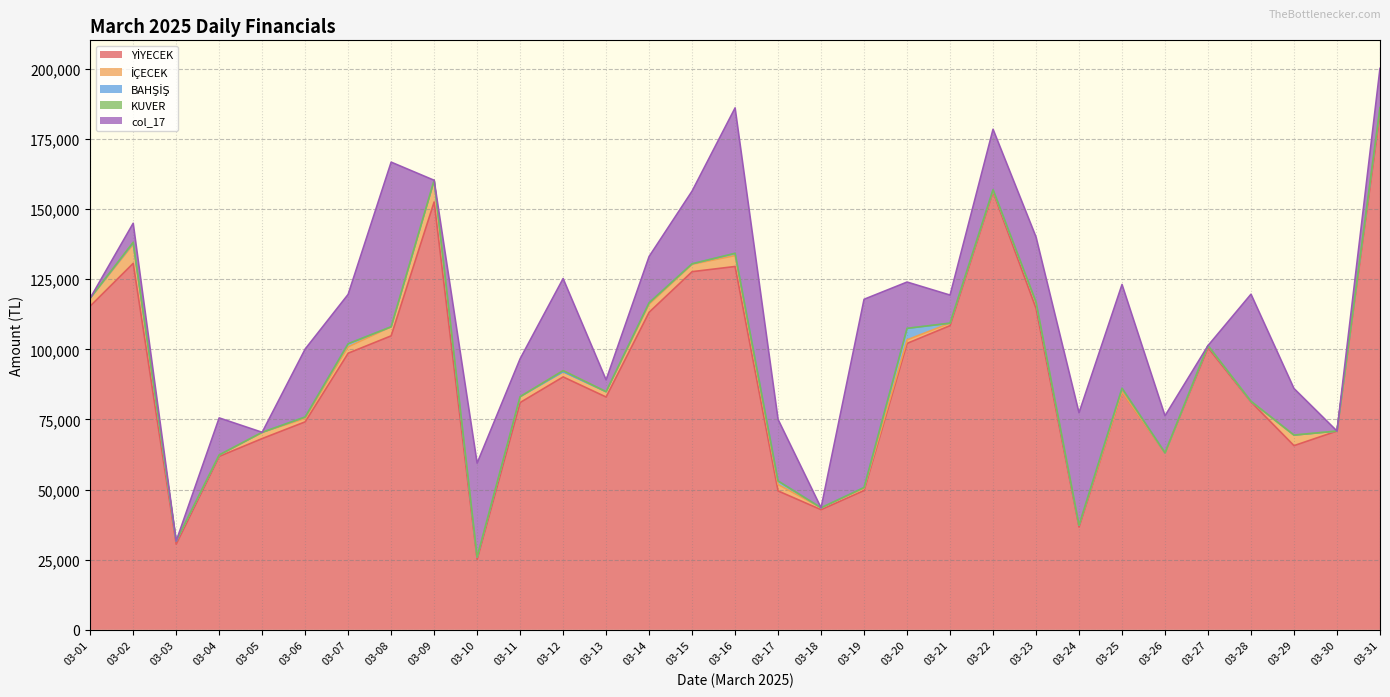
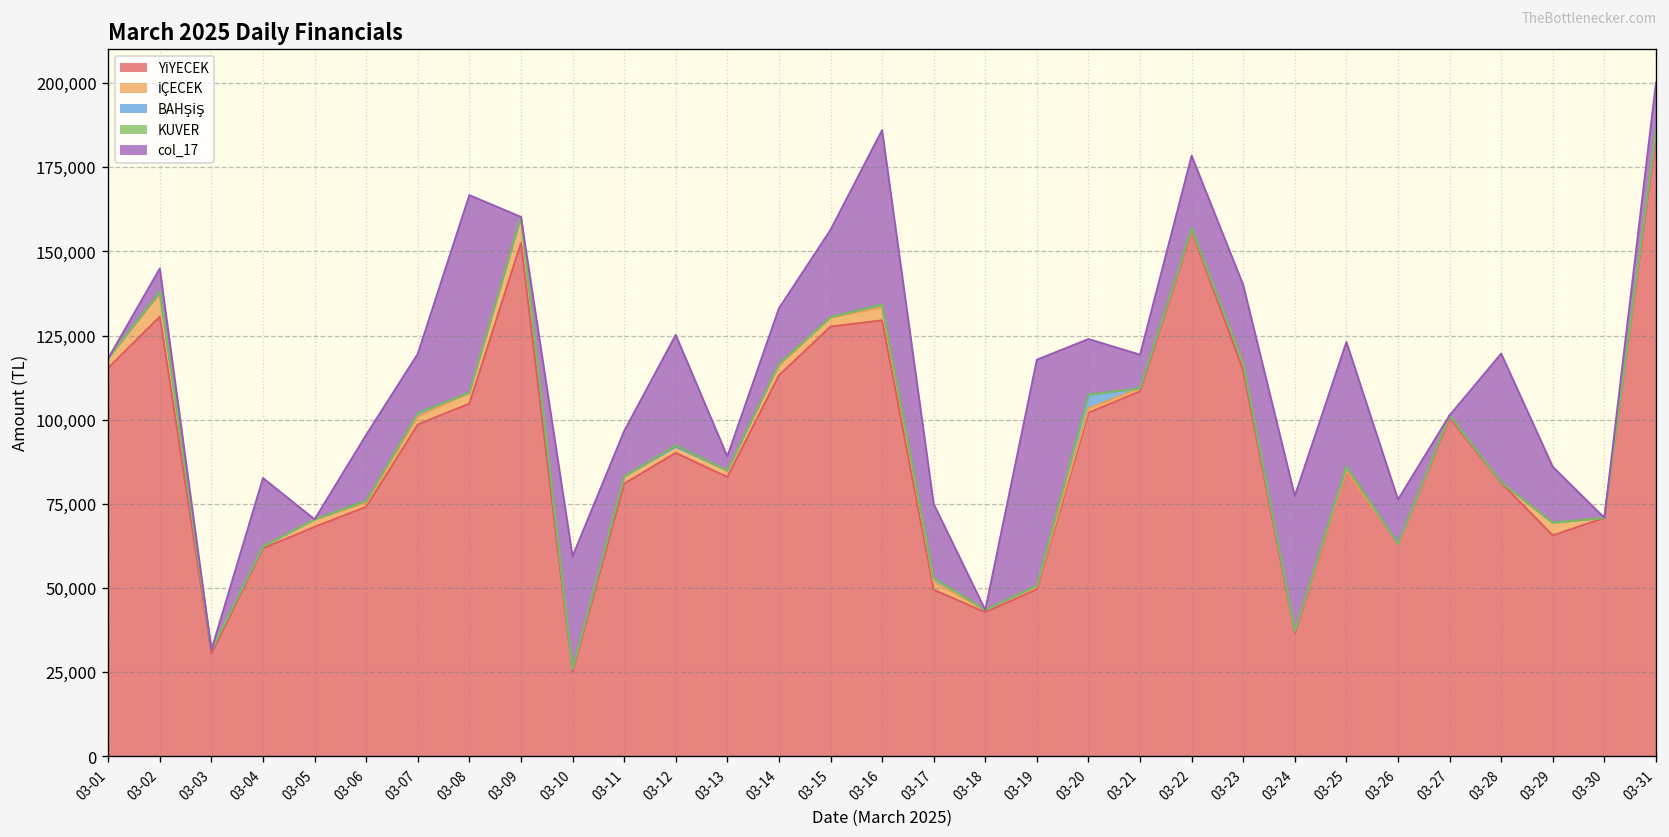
col_17, 03-04: 13,000 -> 20,000
col_17, 03-06: 24,000 -> 20,000
